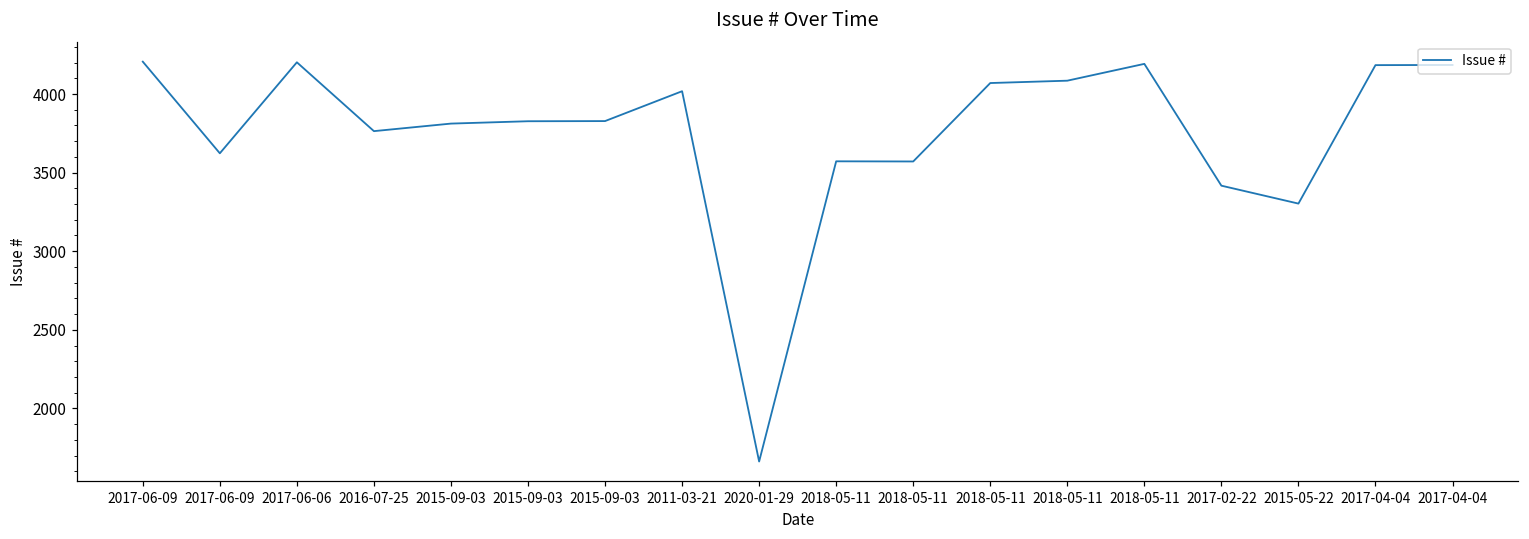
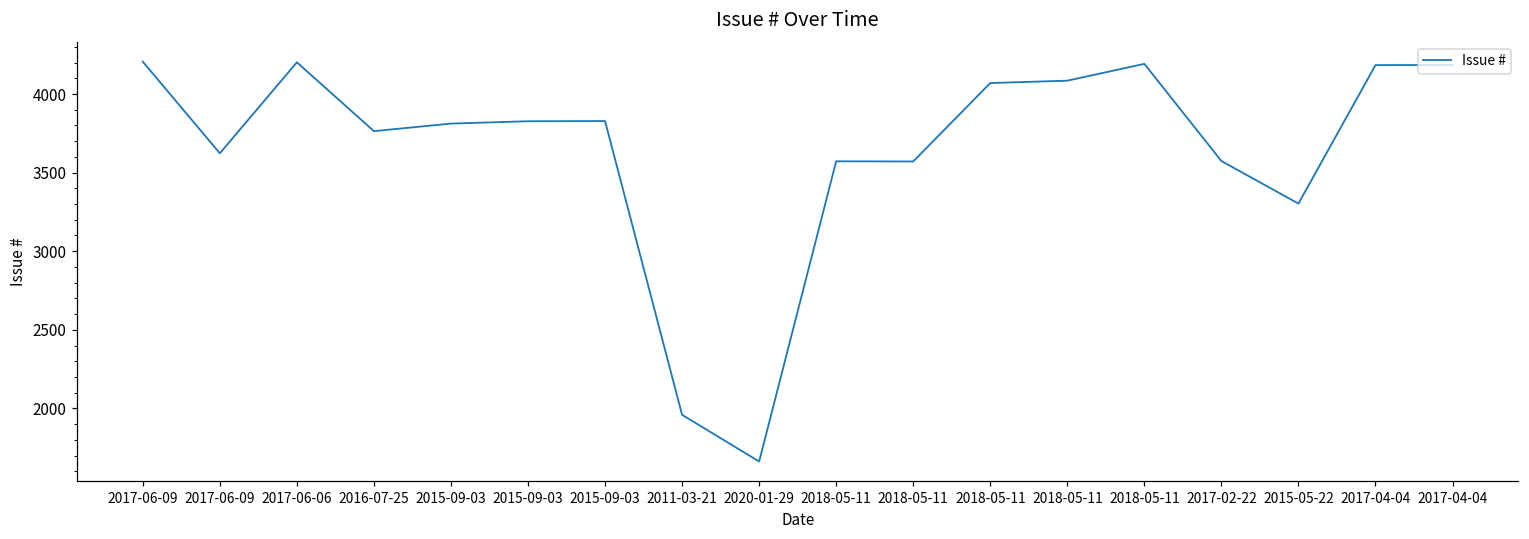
2011-03-21: 4020 -> 1960
2017-02-22: 3420 -> 3570
